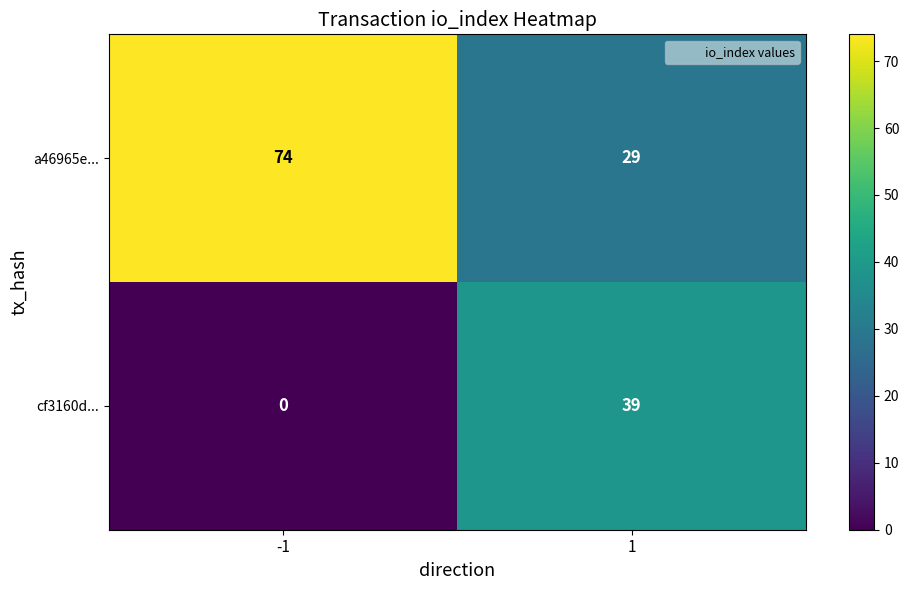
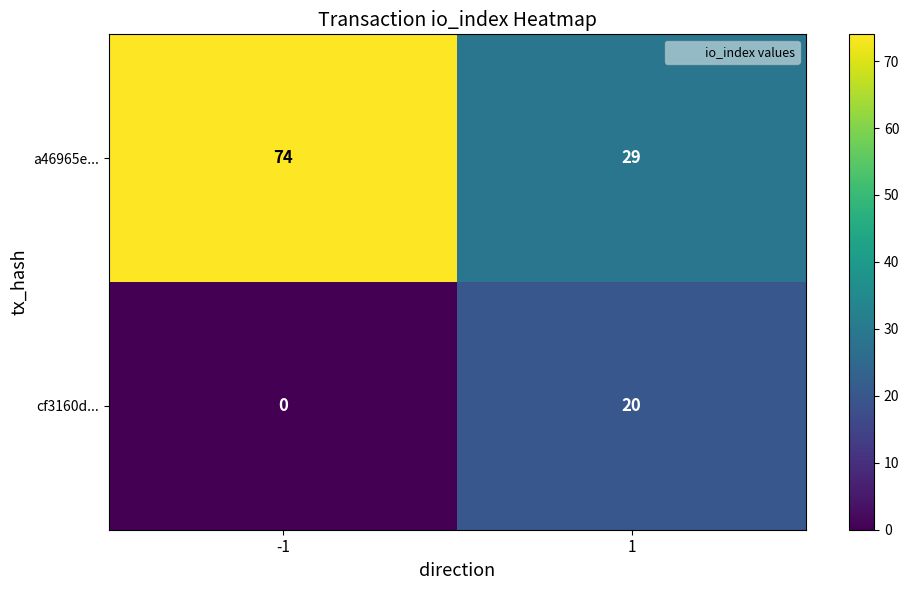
cf3160d..., 1: 39 -> 20
